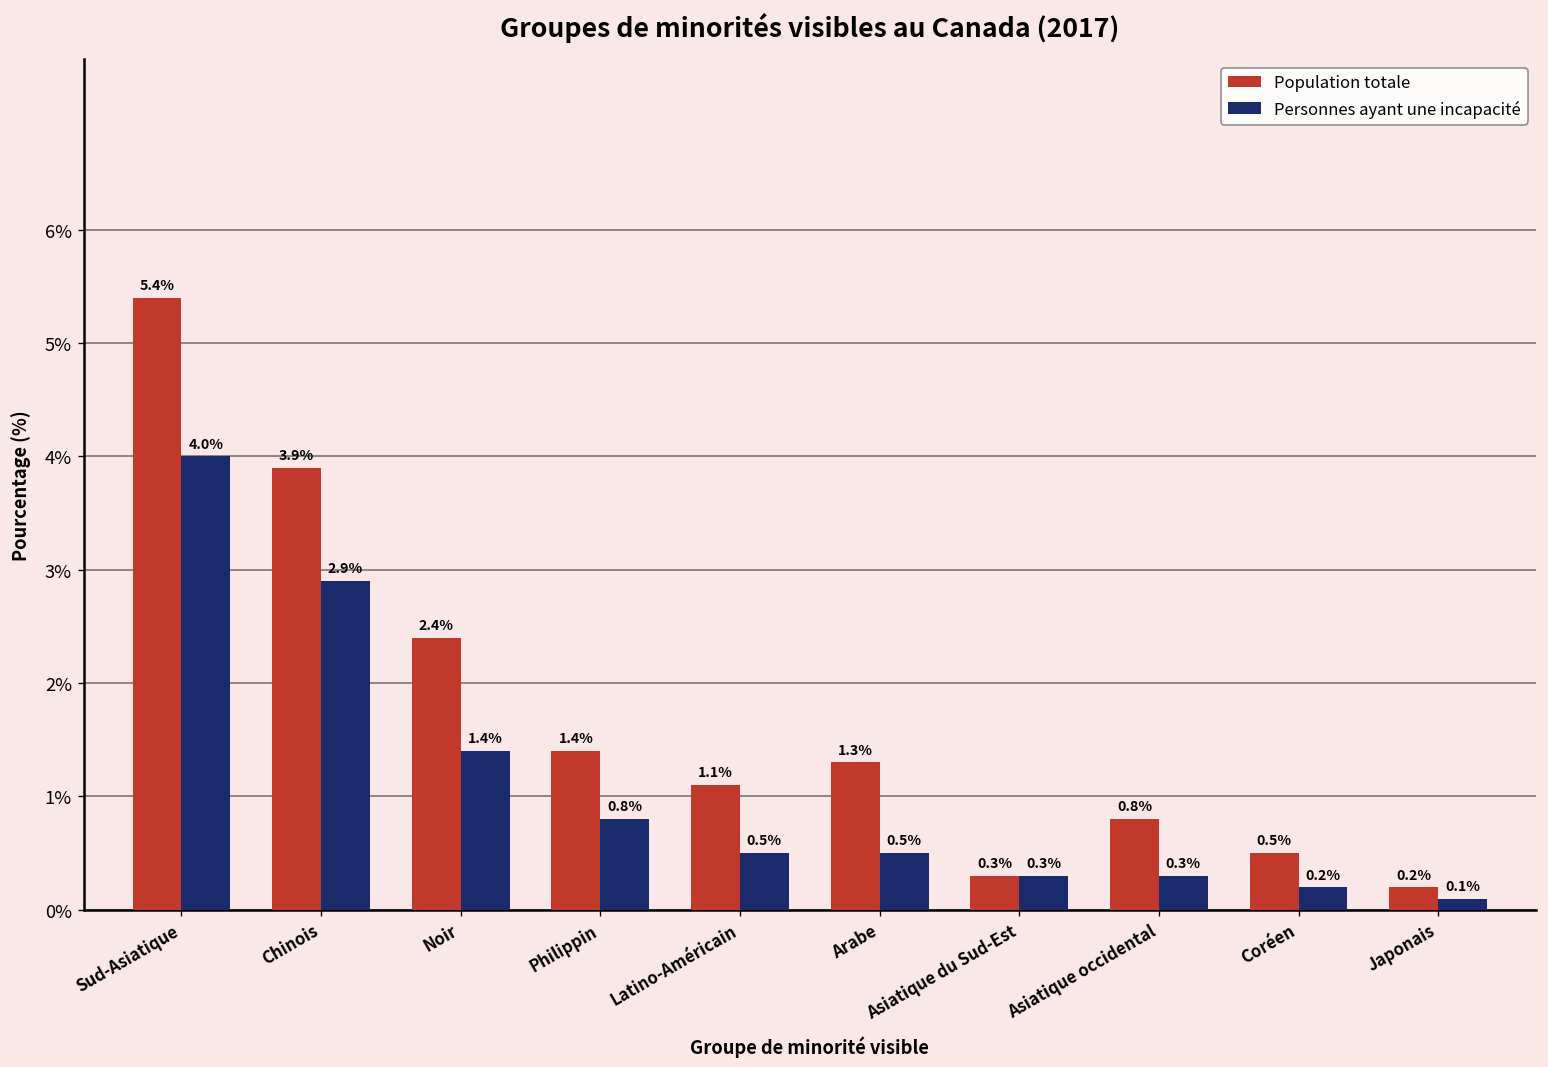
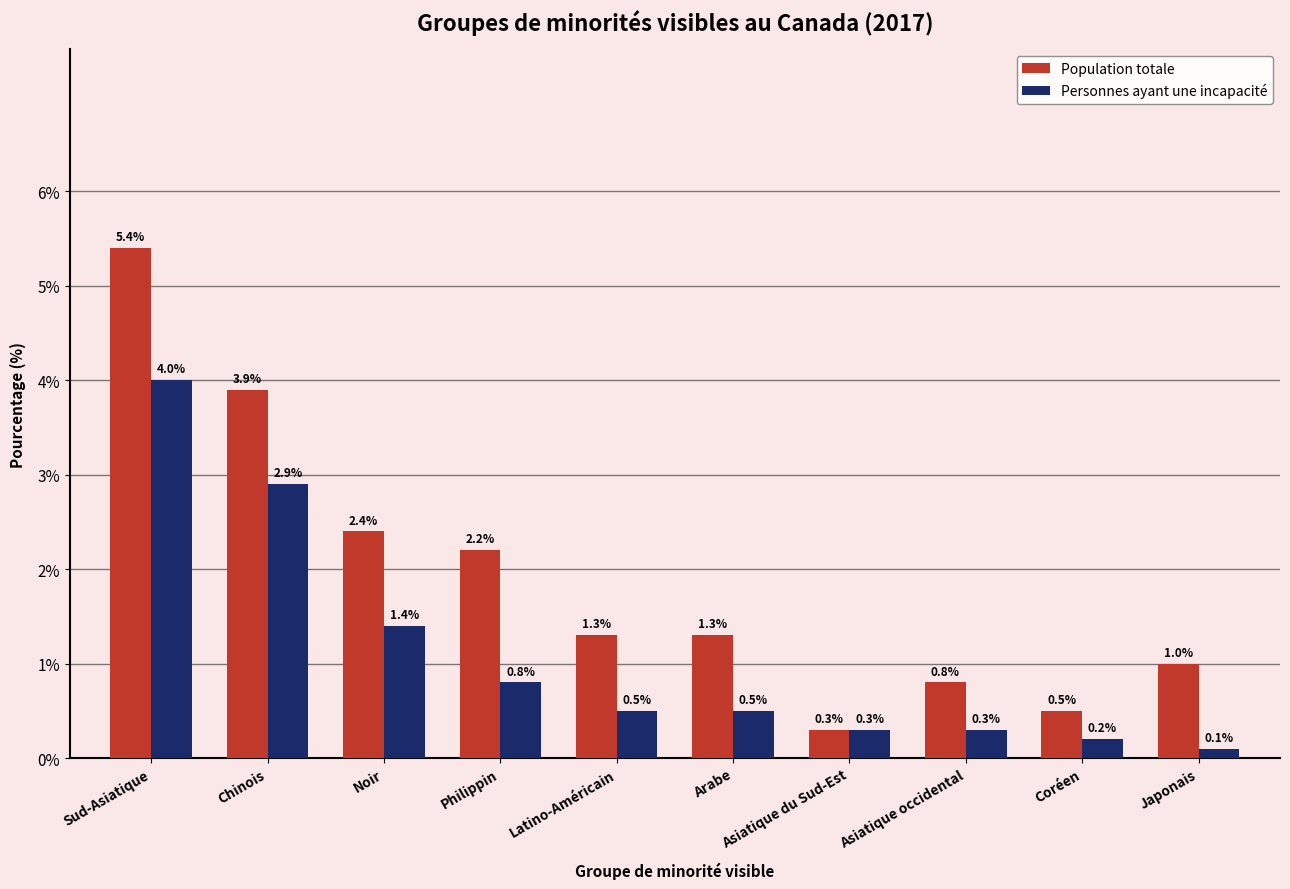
Population totale, Philippin: 1.4% -> 2.2%
Population totale, Latino-Américain: 1.1% -> 1.3%
Population totale, Japonais: 0.2% -> 1.0%
